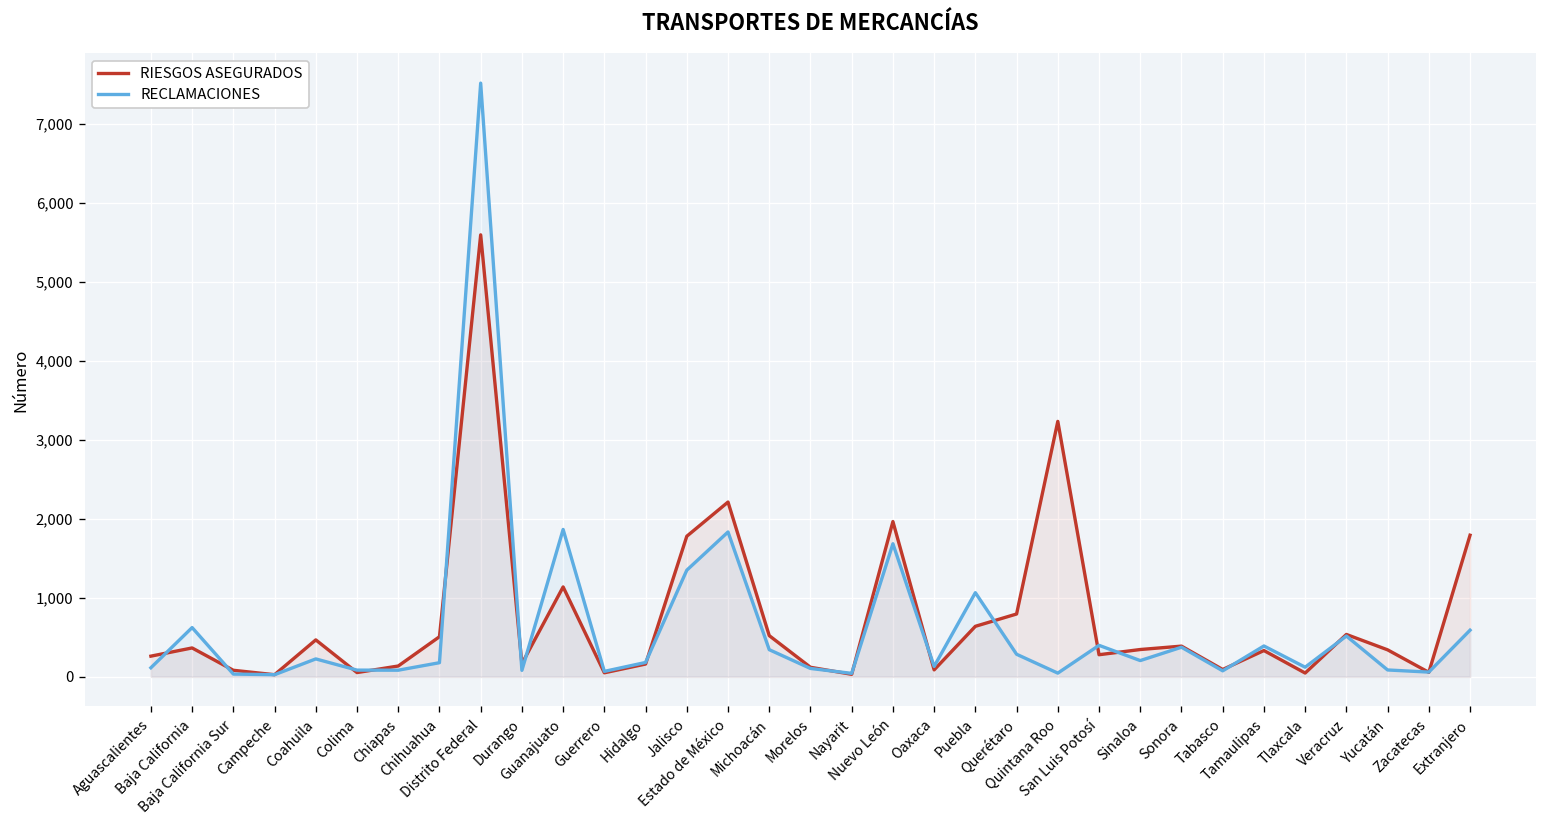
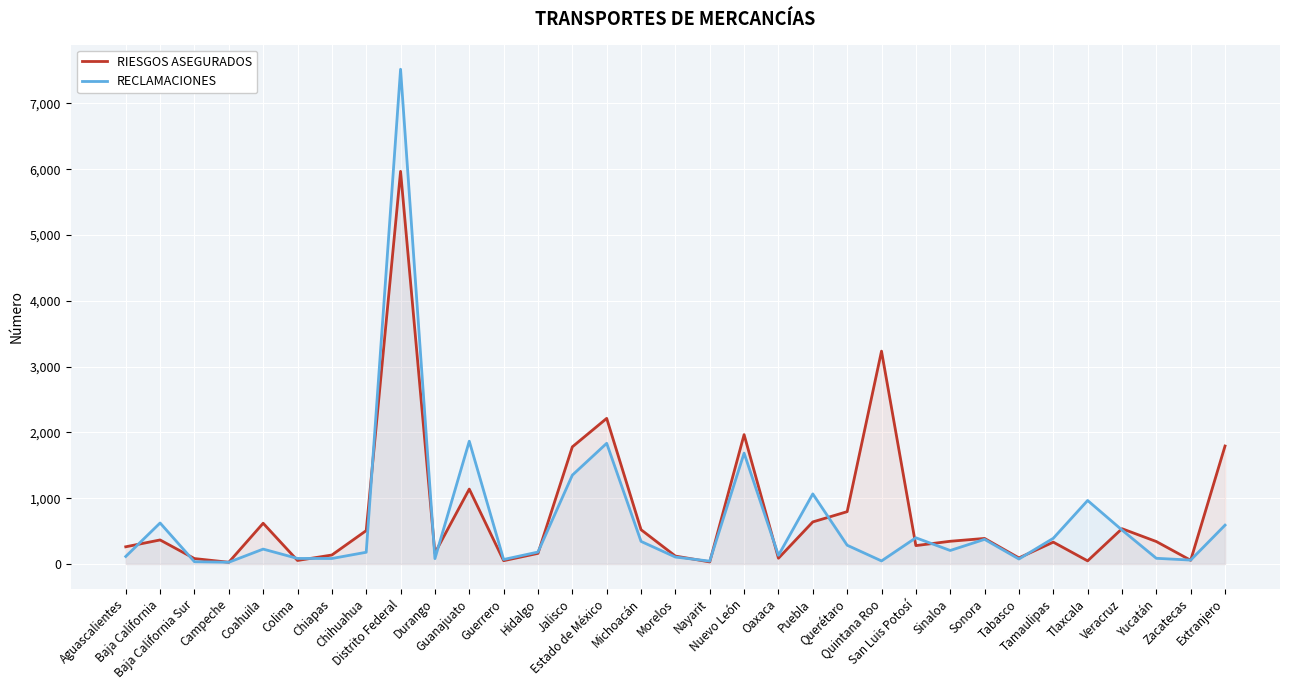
RIESGOS ASEGURADOS, Coahuila: 500 -> 600
RIESGOS ASEGURADOS, Distrito Federal: 5,600 -> 6,000
RECLAMACIONES, Tlaxcala: 100 -> 1,000
